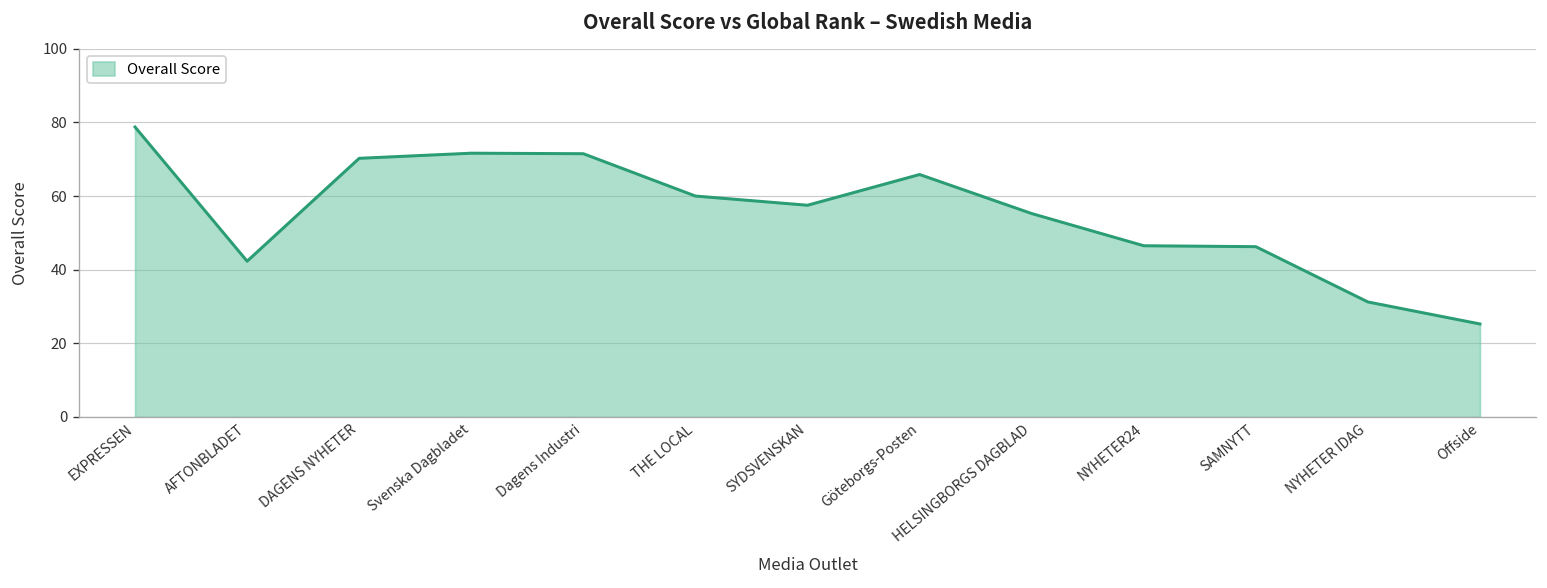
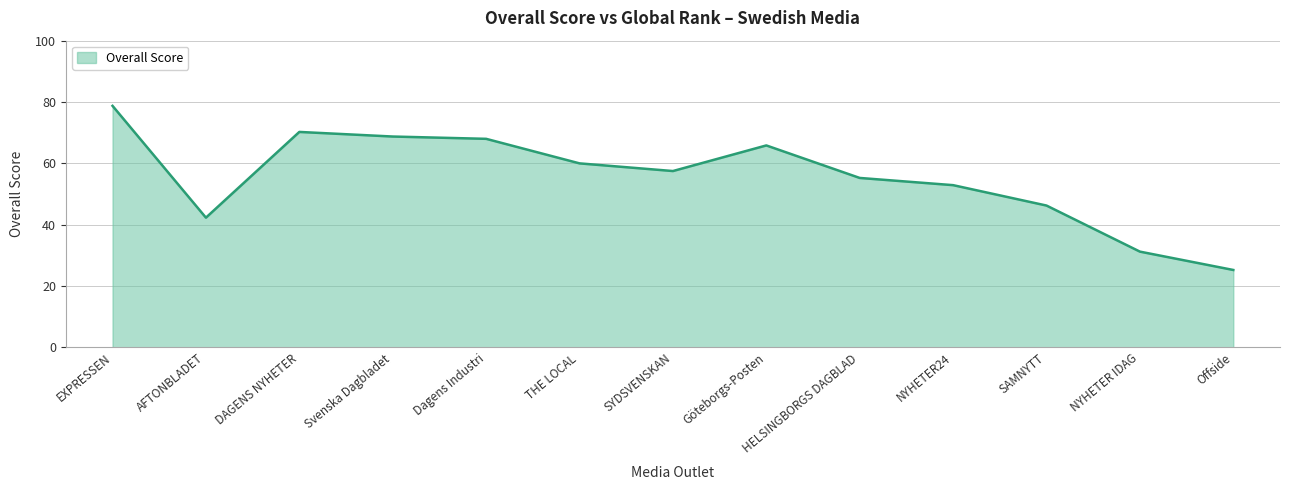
Svenska Dagbladet: 72 -> 69
Dagens Industri: 72 -> 68
NYHETER24: 47 -> 53
